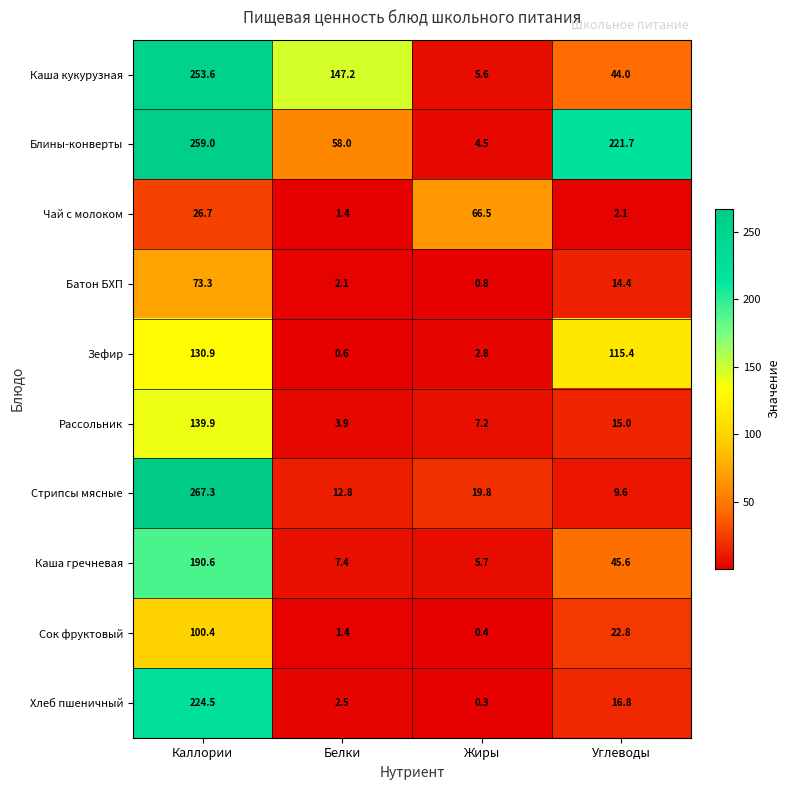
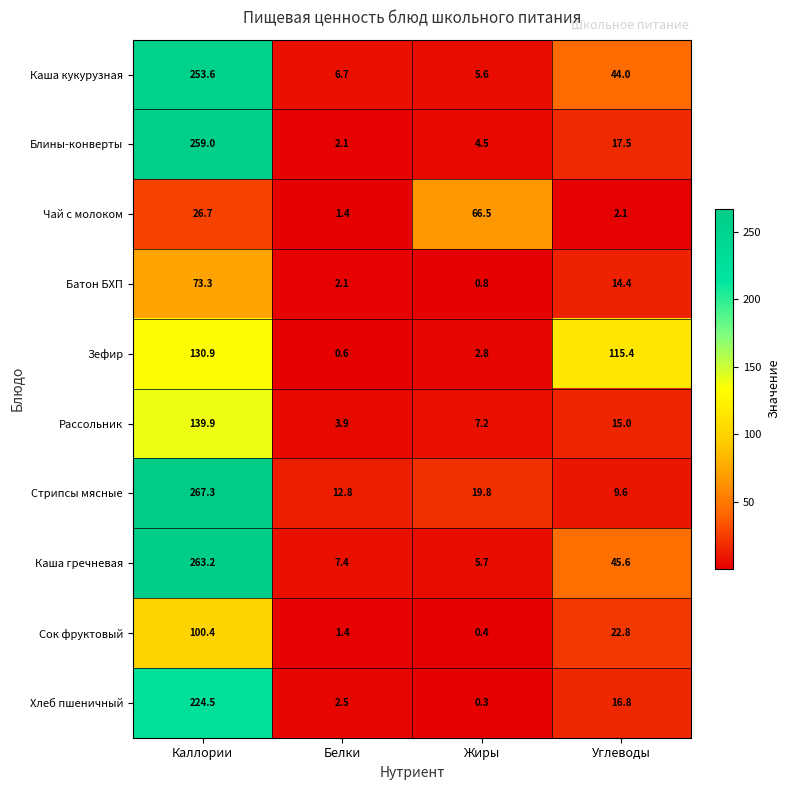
Каша кукурузная, Белки: 147.2 -> 6.7
Блины-конверты, Белки: 58.0 -> 2.1
Блины-конверты, Углеводы: 221.7 -> 17.5
Каша гречневая, Каллории: 190.6 -> 263.2
